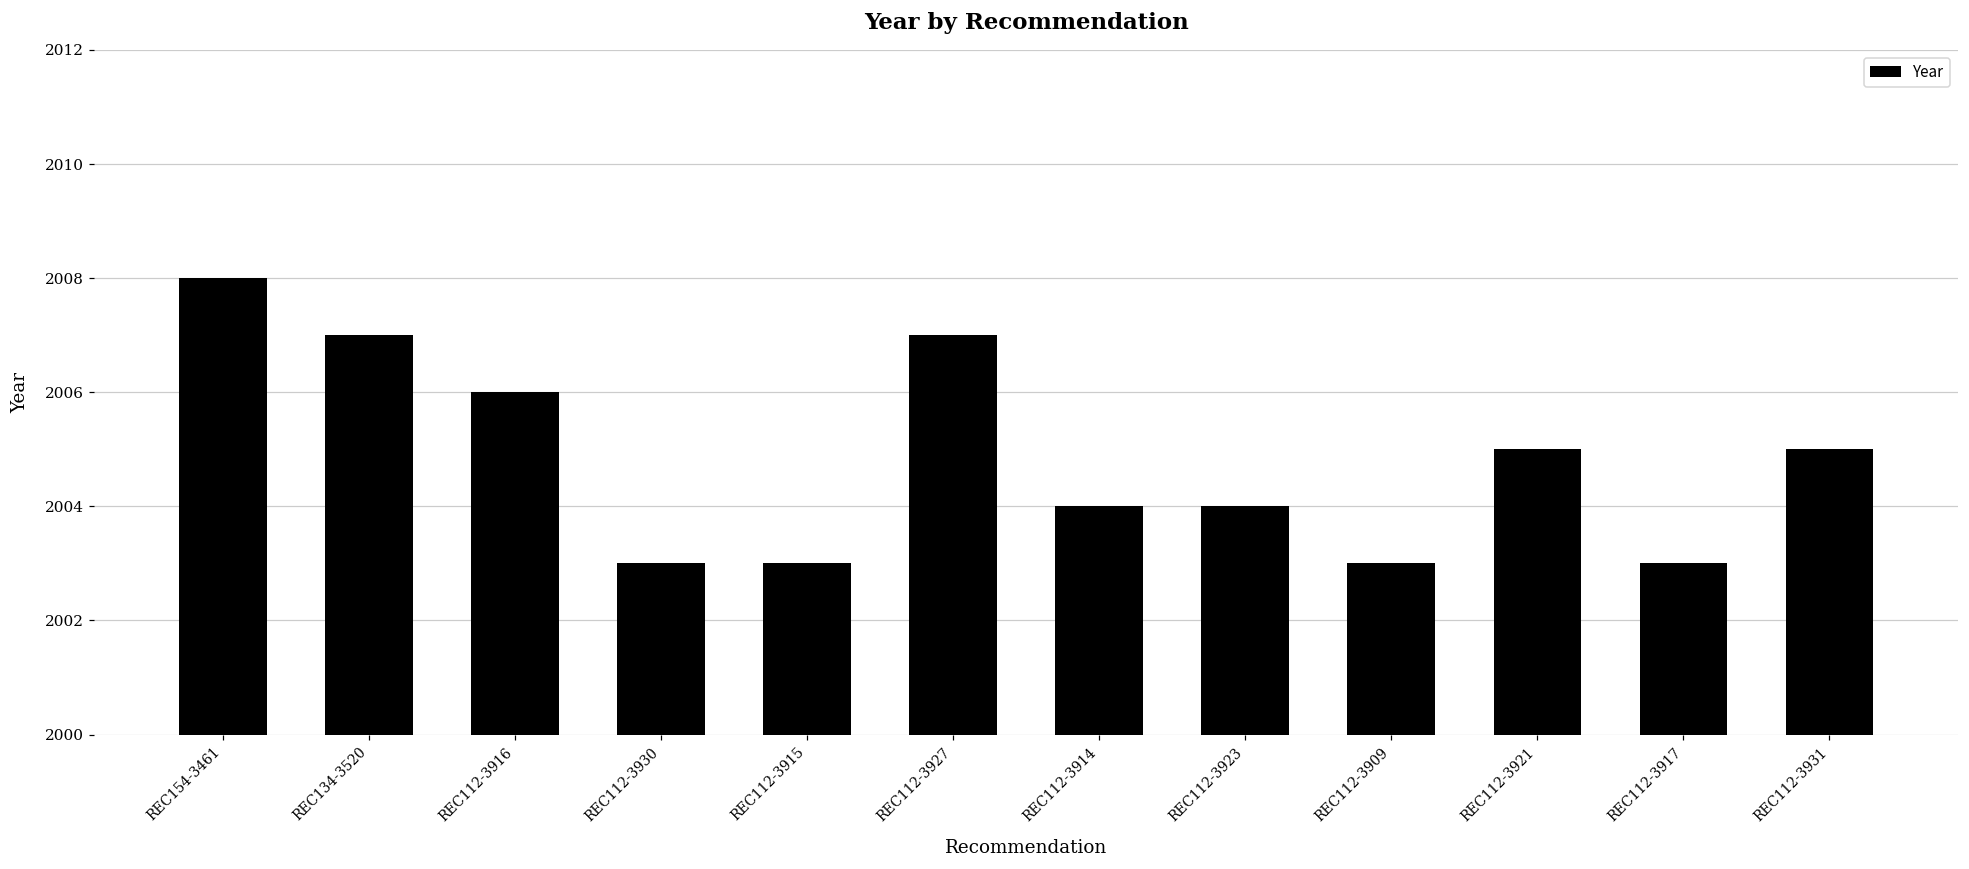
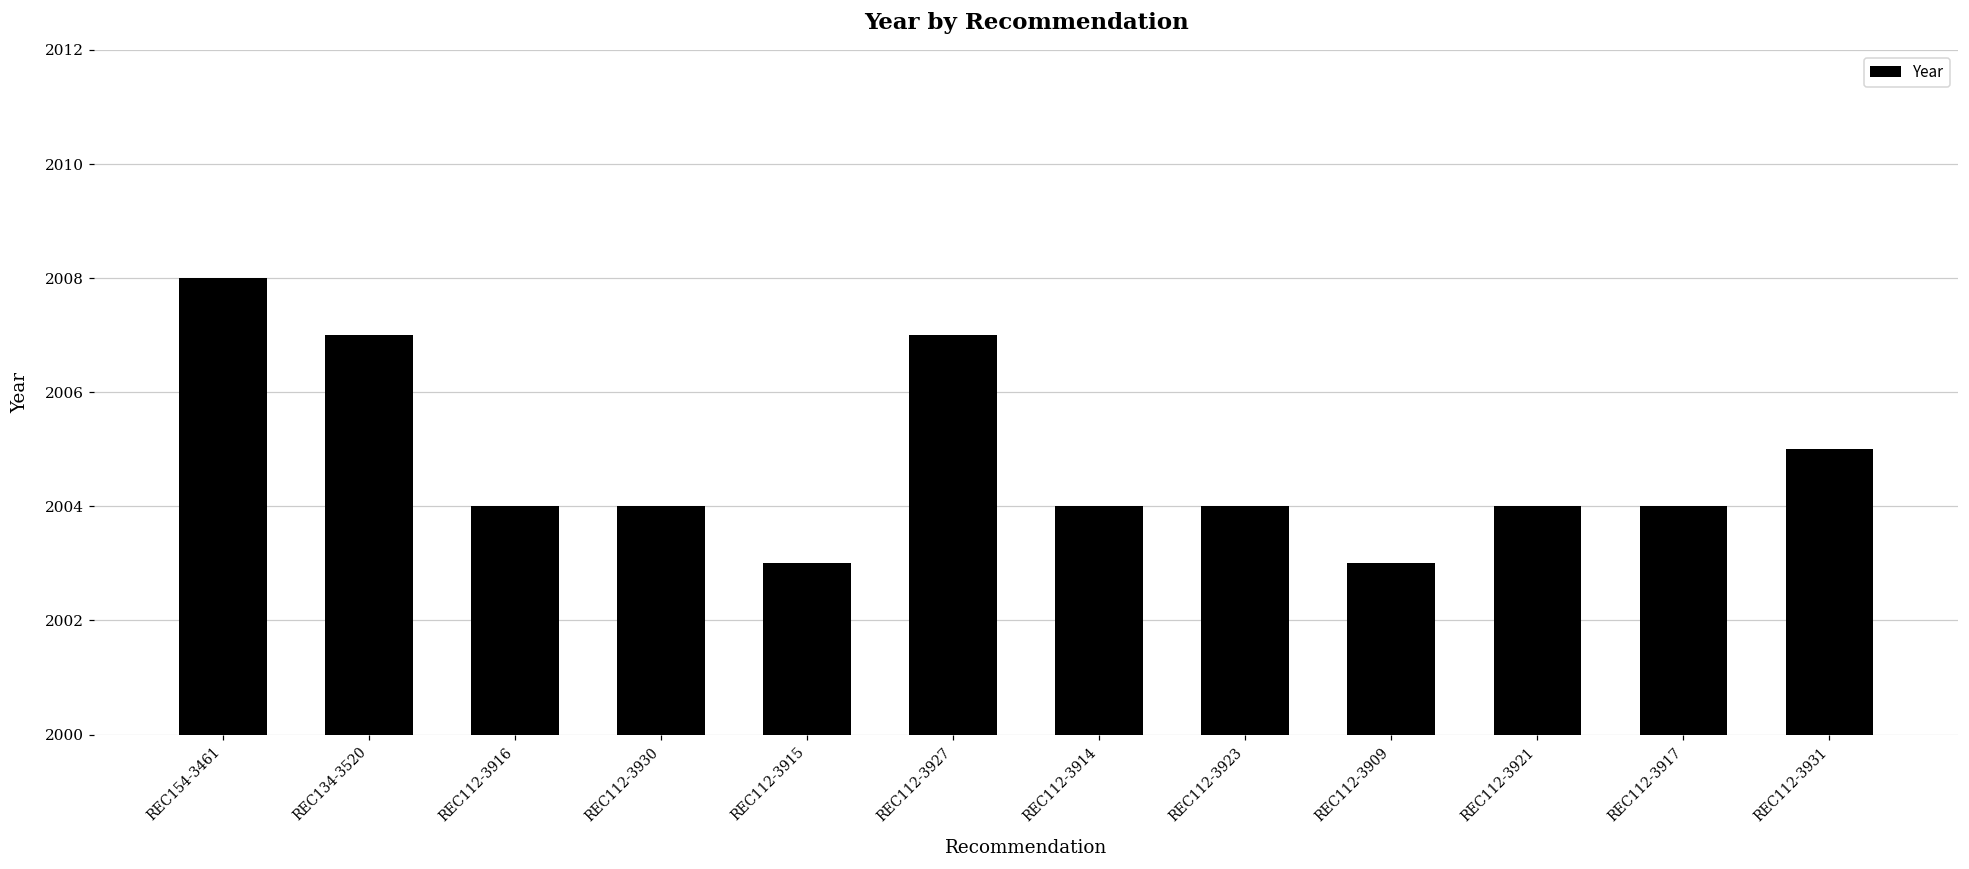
REC112-3916: 2006 -> 2004
REC112-3930: 2003 -> 2004
REC112-3921: 2005 -> 2004
REC112-3917: 2003 -> 2004
